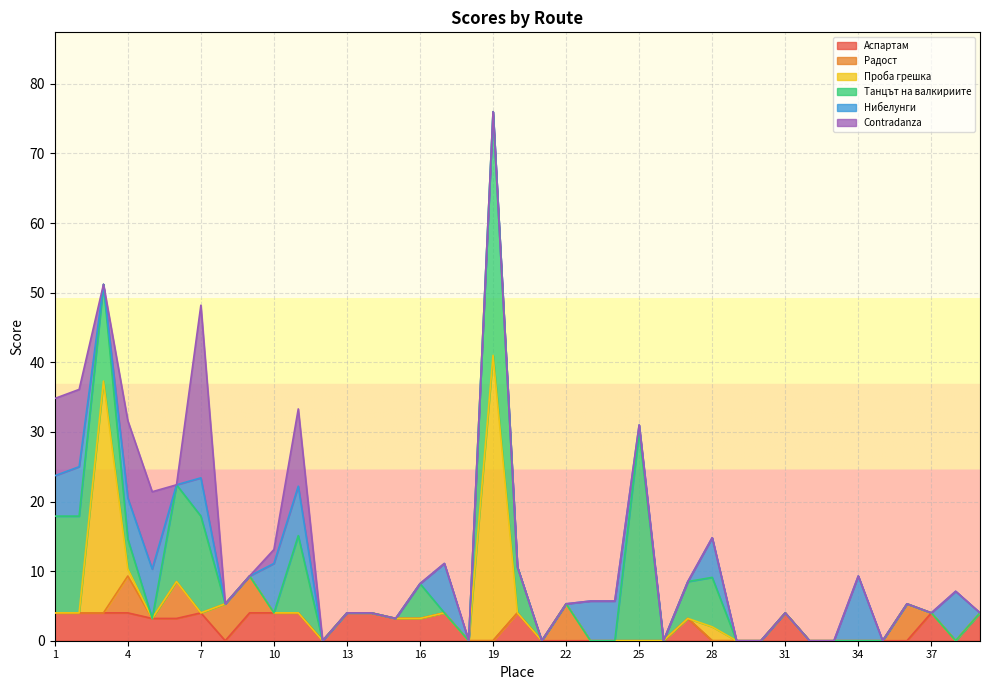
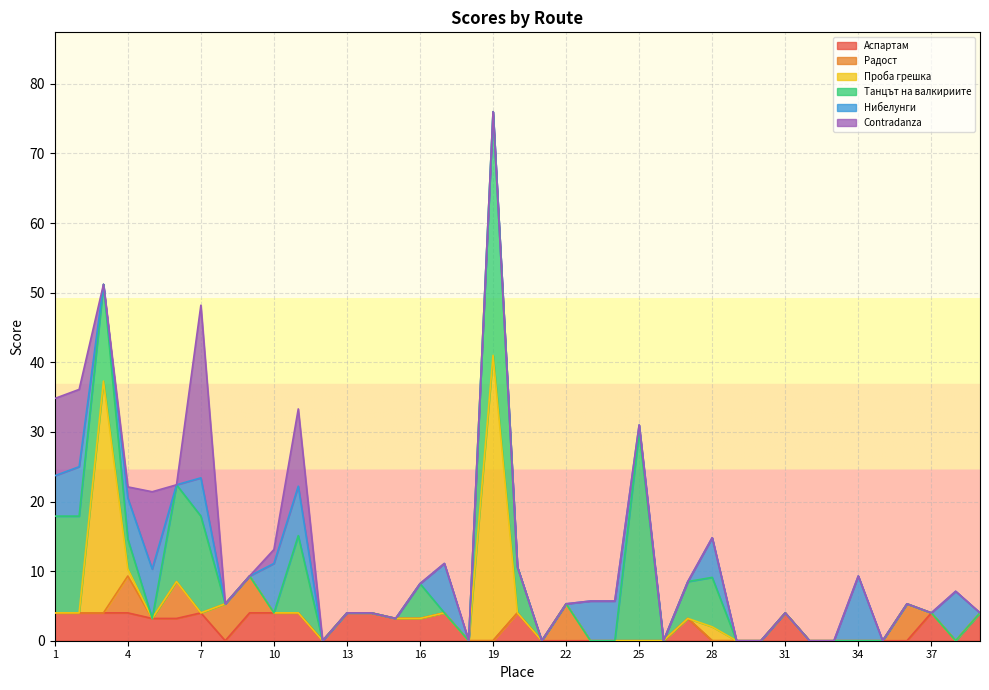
Contradanza, 4: 11 -> 2
